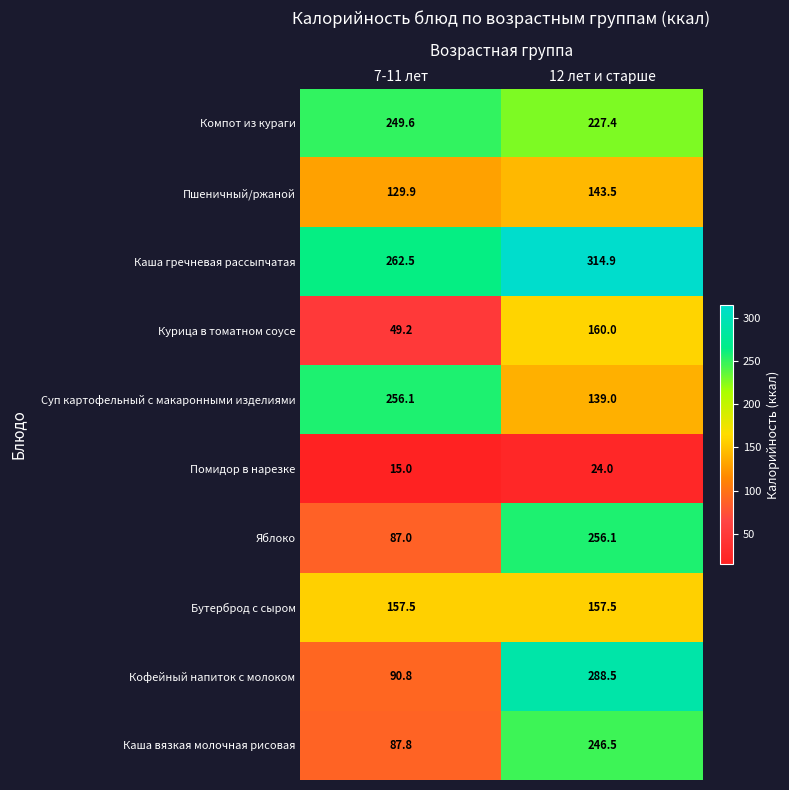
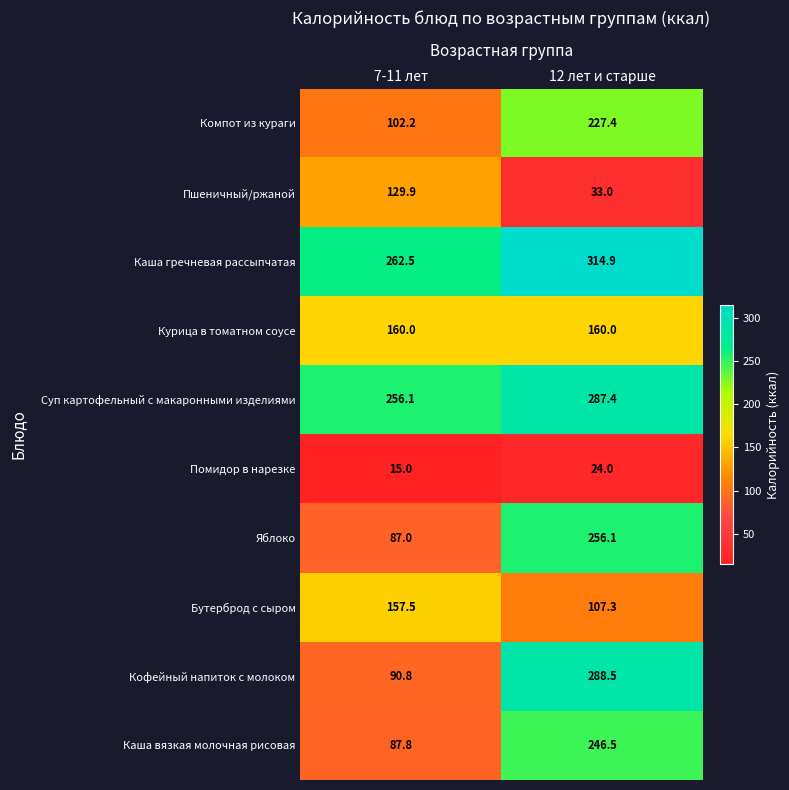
Компот из кураги, 7-11 лет: 249.6 -> 102.2
Пшеничный/ржаной, 12 лет и старше: 143.5 -> 33.0
Курица в томатном соусе, 7-11 лет: 49.2 -> 160.0
Суп картофельный с макаронными изделиями, 12 лет и старше: 139.0 -> 287.4
Бутерброд с сыром, 12 лет и старше: 157.5 -> 107.3
